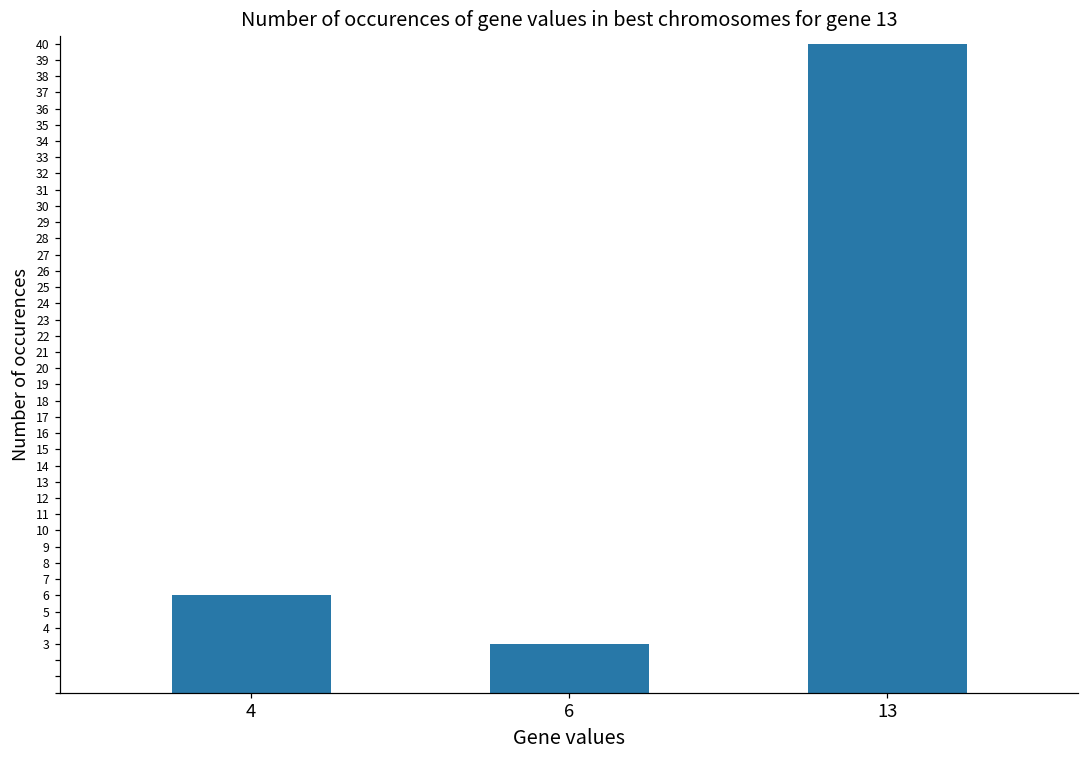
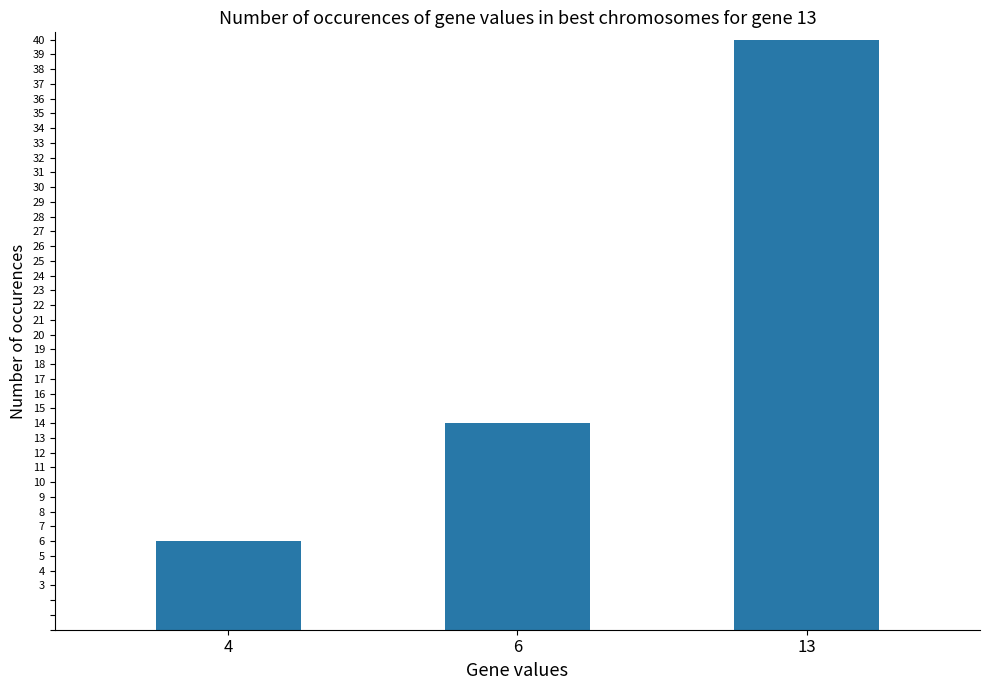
6: 3 -> 14
